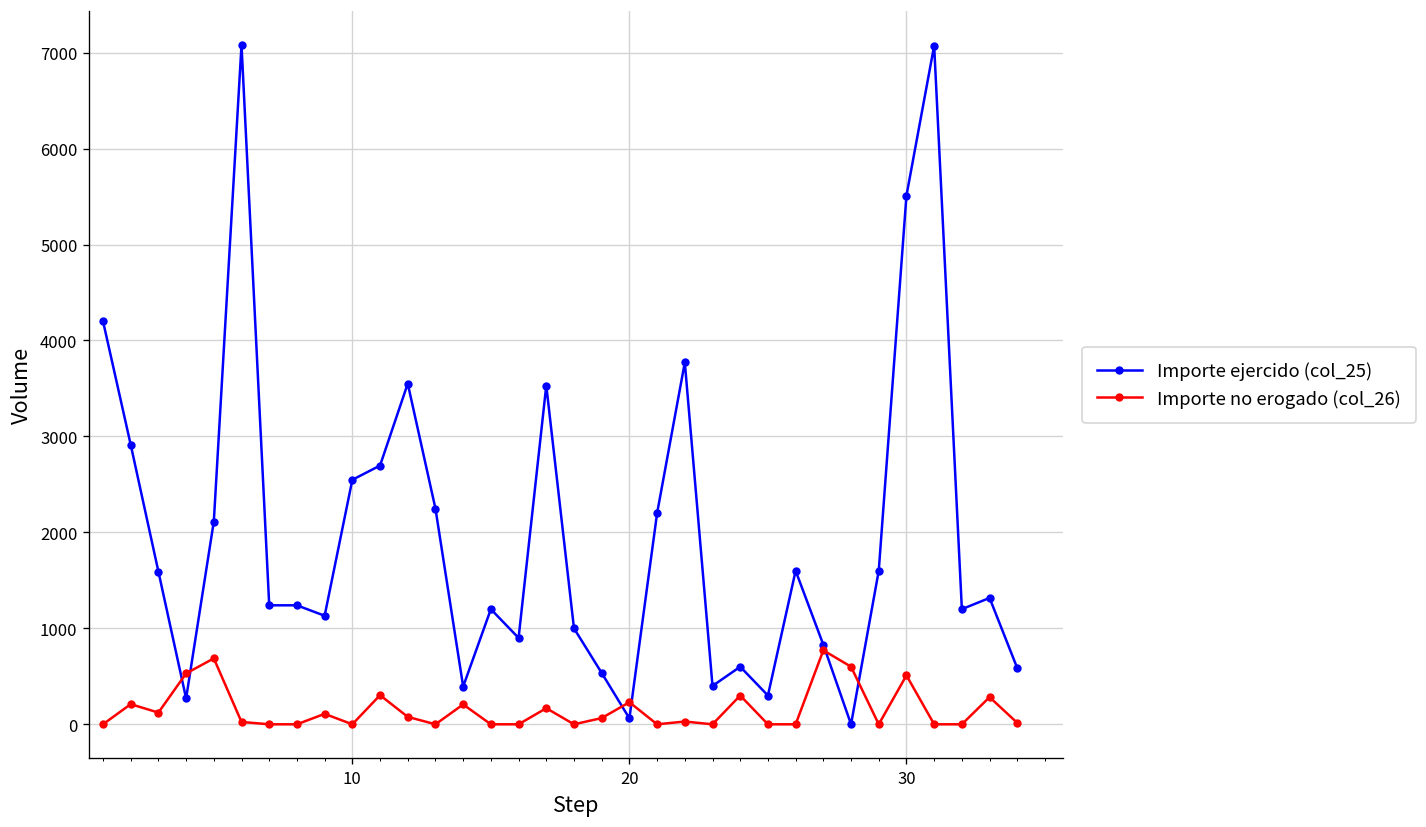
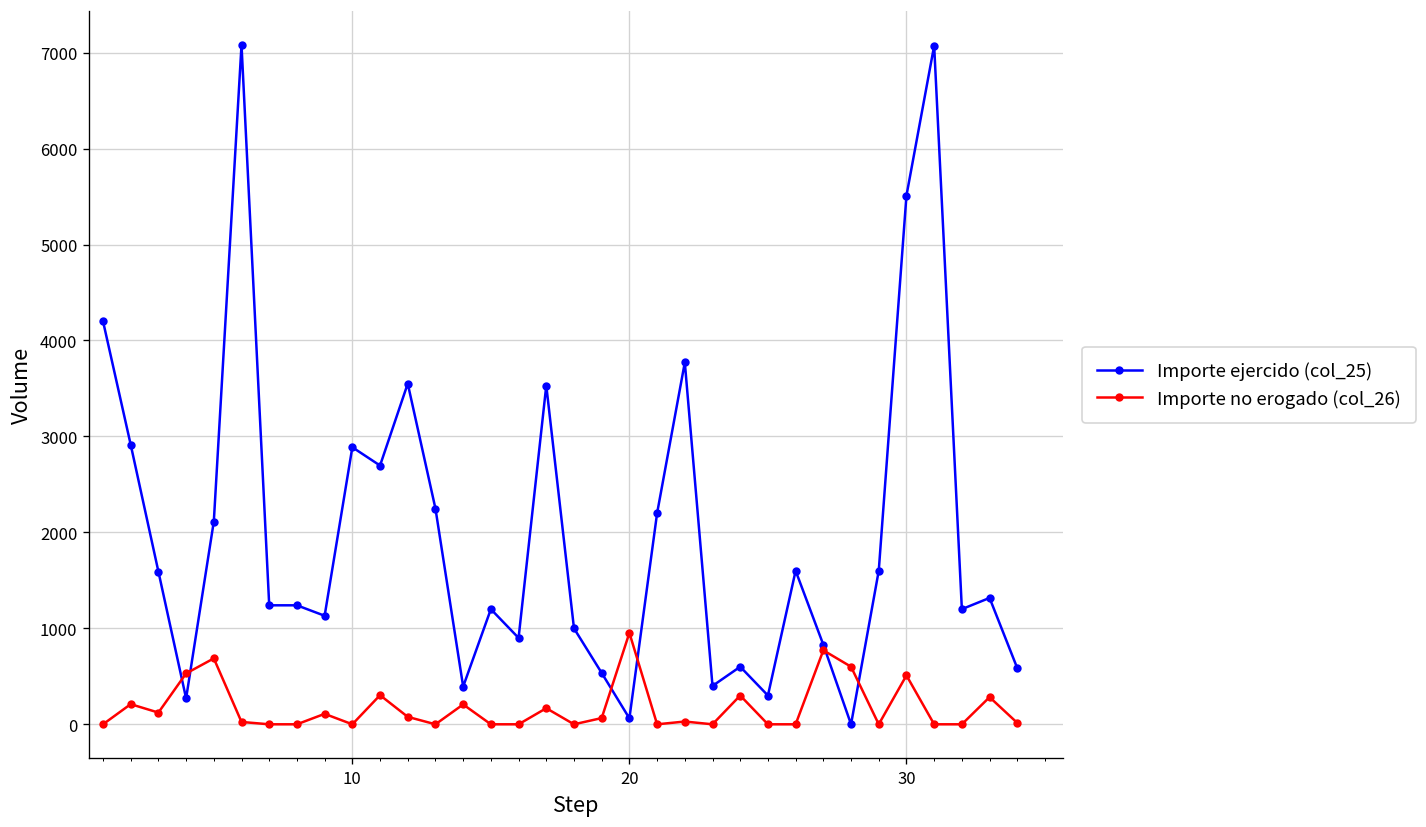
Importe ejercido (col_25), 10: 2500 -> 2900
Importe no erogado (col_26), 20: 200 -> 1000
